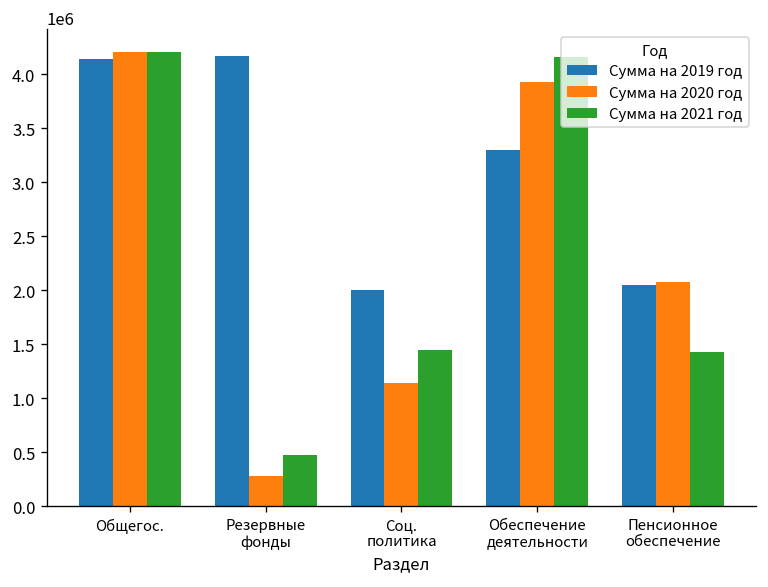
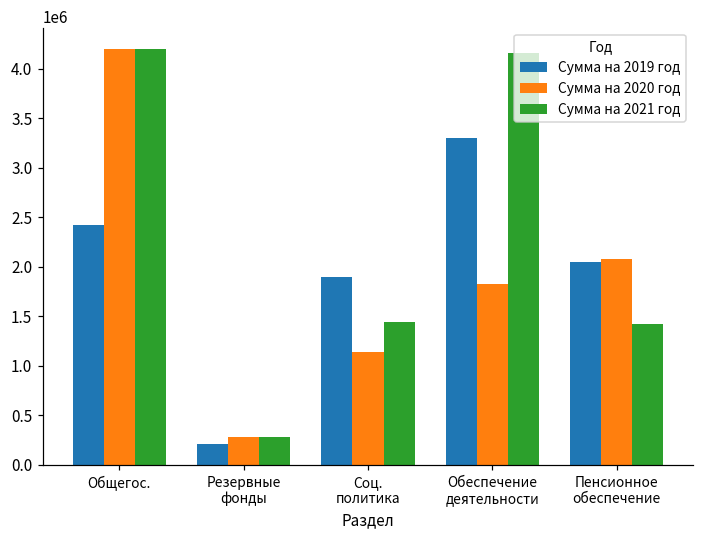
Сумма на 2019 год, Общегос.: 4100000 -> 2400000
Сумма на 2019 год, Резервные фонды: 4200000 -> 200000
Сумма на 2021 год, Резервные фонды: 500000 -> 300000
Сумма на 2019 год, Соц. политика: 2000000 -> 1900000
Сумма на 2020 год, Обеспечение деятельности: 3900000 -> 1800000
